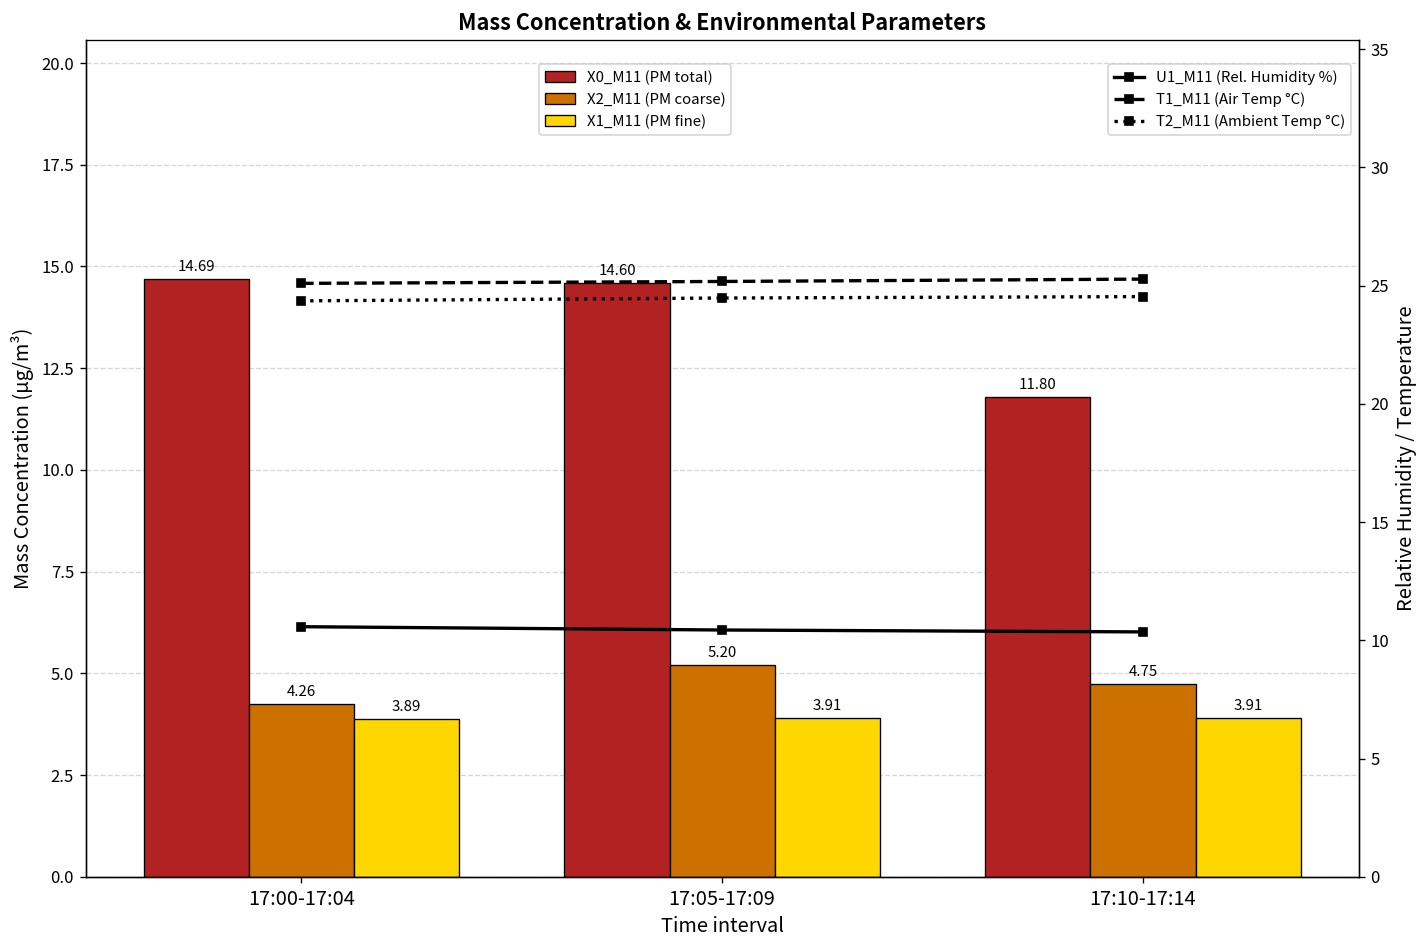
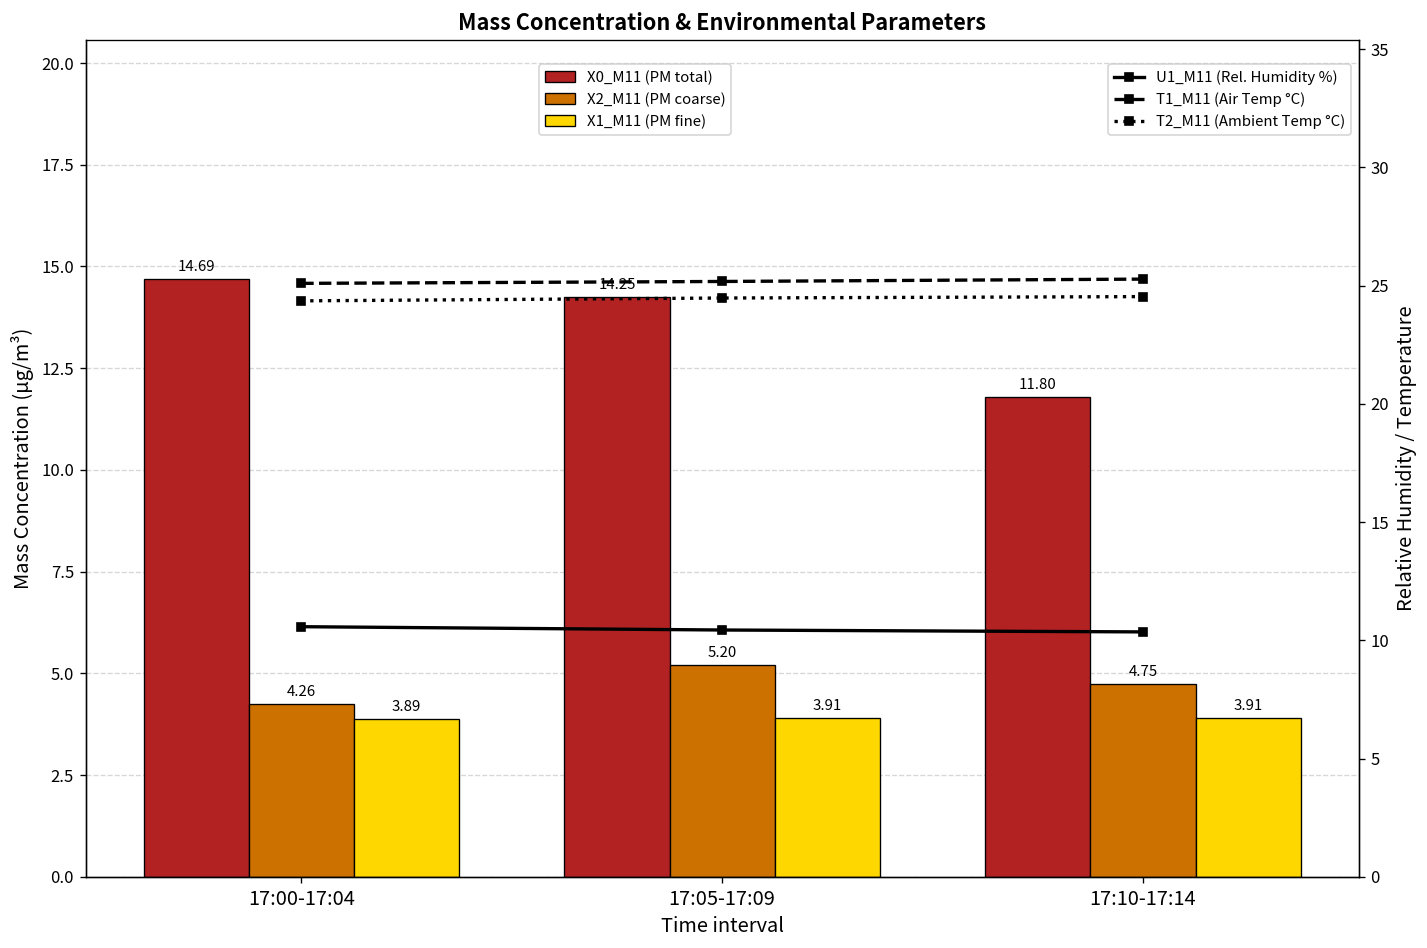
X0_M11 (PM total), 17:05-17:09: 14.60 -> 14.25
